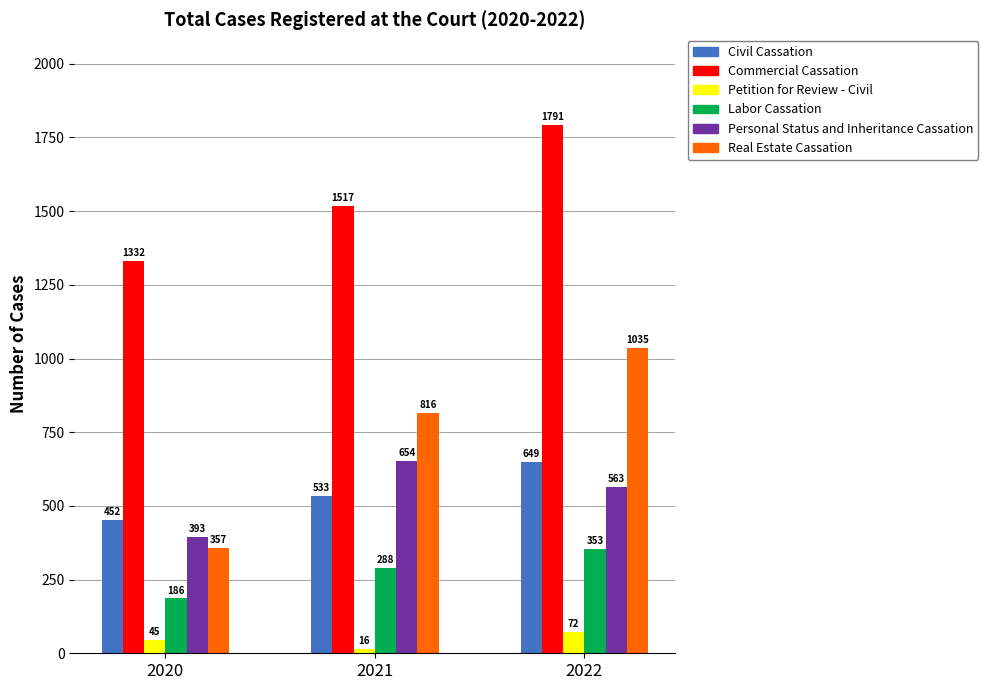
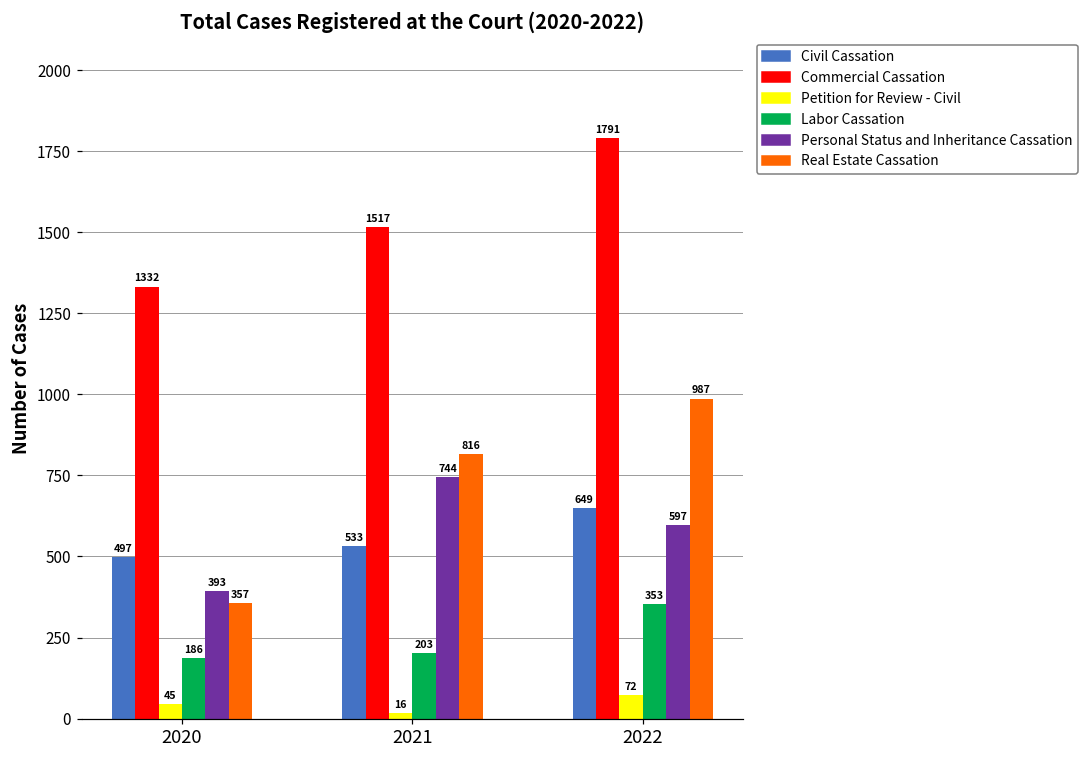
Civil Cassation, 2020: 452 -> 497
Labor Cassation, 2021: 288 -> 203
Personal Status and Inheritance Cassation, 2021: 654 -> 744
Personal Status and Inheritance Cassation, 2022: 563 -> 597
Real Estate Cassation, 2022: 1035 -> 987
